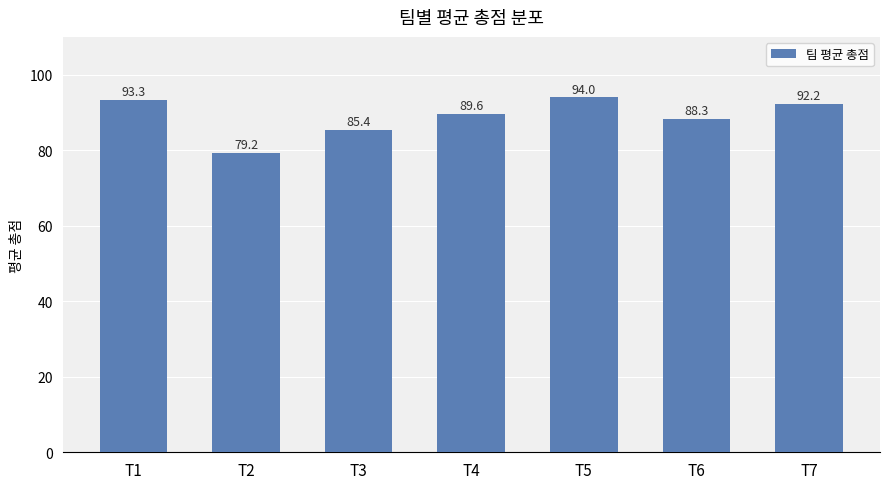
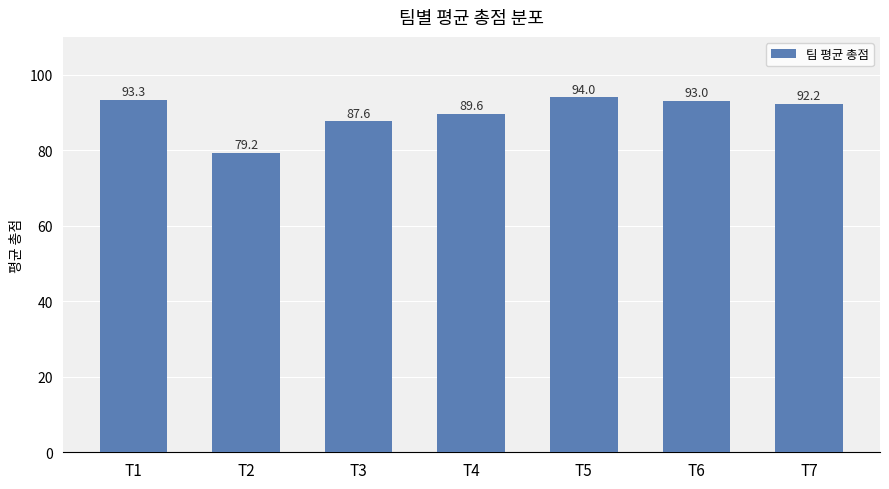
T3: 85.4 -> 87.6
T6: 88.3 -> 93.0
